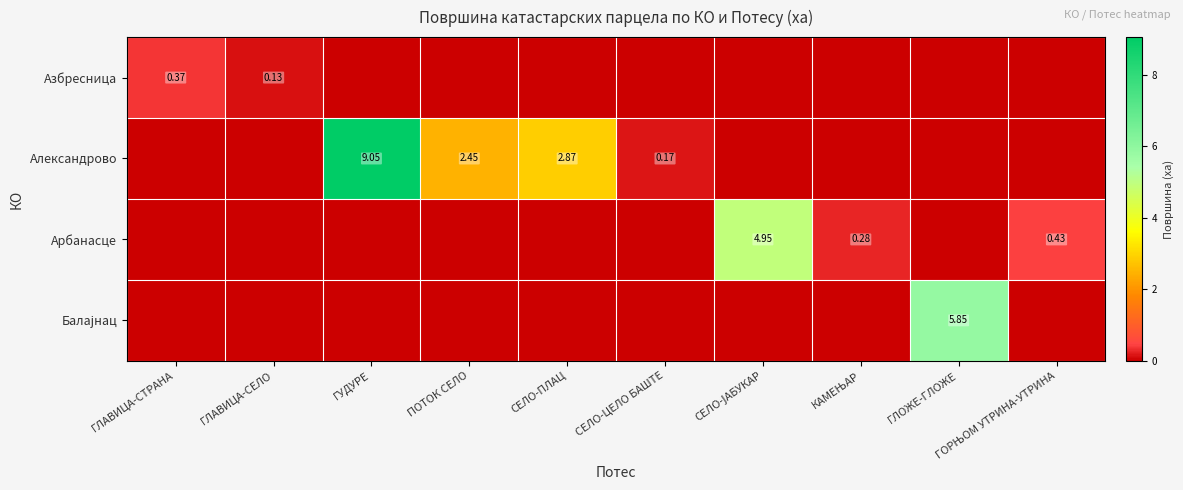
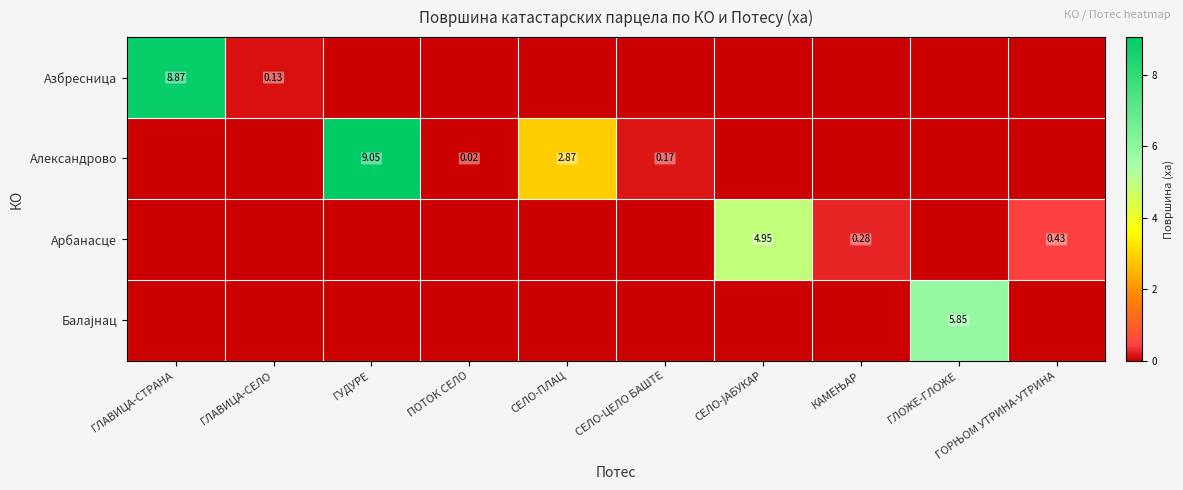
Азбресница, ГЛАВИЦА-СТРАНА: 0.37 -> 8.87
Александрово, ПОТОК СЕЛО: 2.45 -> 0.02
